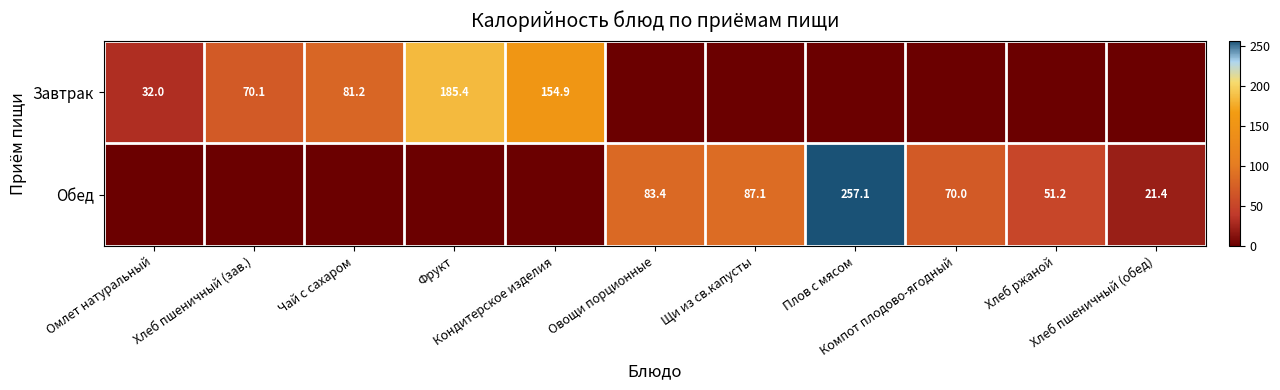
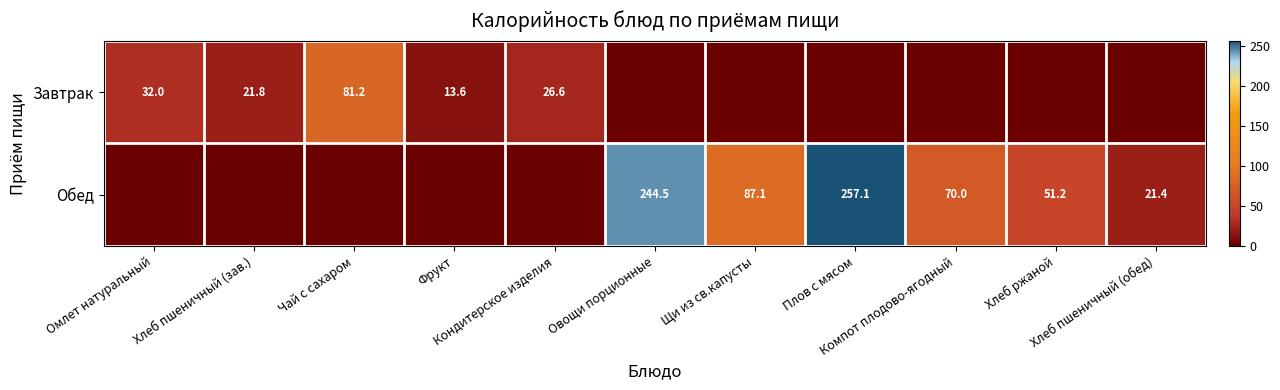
Завтрак, Хлеб пшеничный (зав.): 70.1 -> 21.8
Завтрак, Фрукт: 185.4 -> 13.6
Завтрак, Кондитерское изделия: 154.9 -> 26.6
Обед, Овощи порционные: 83.4 -> 244.5
